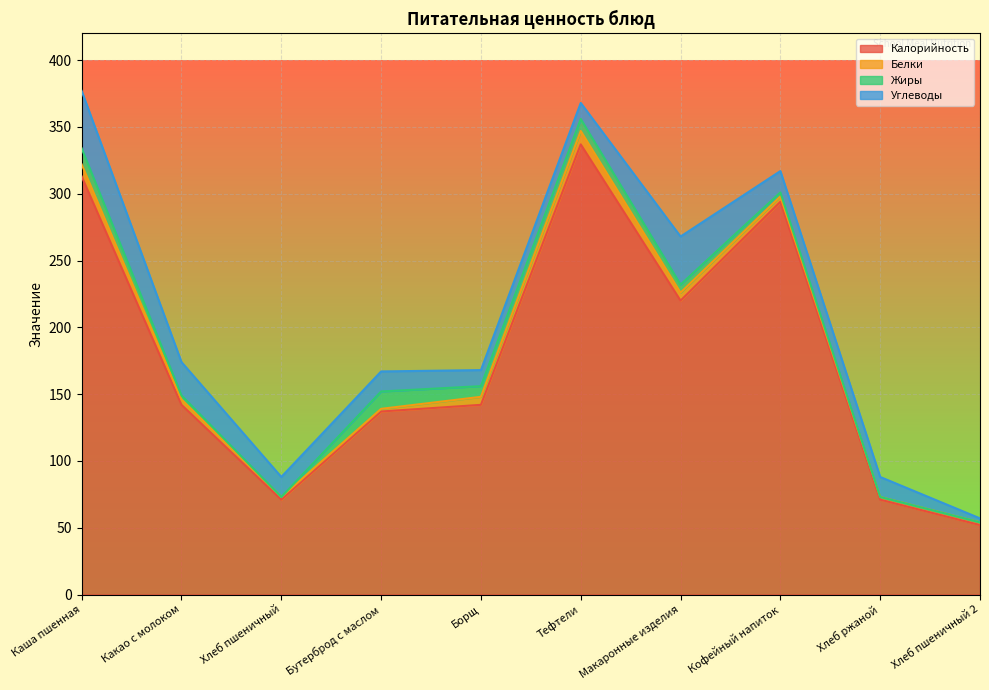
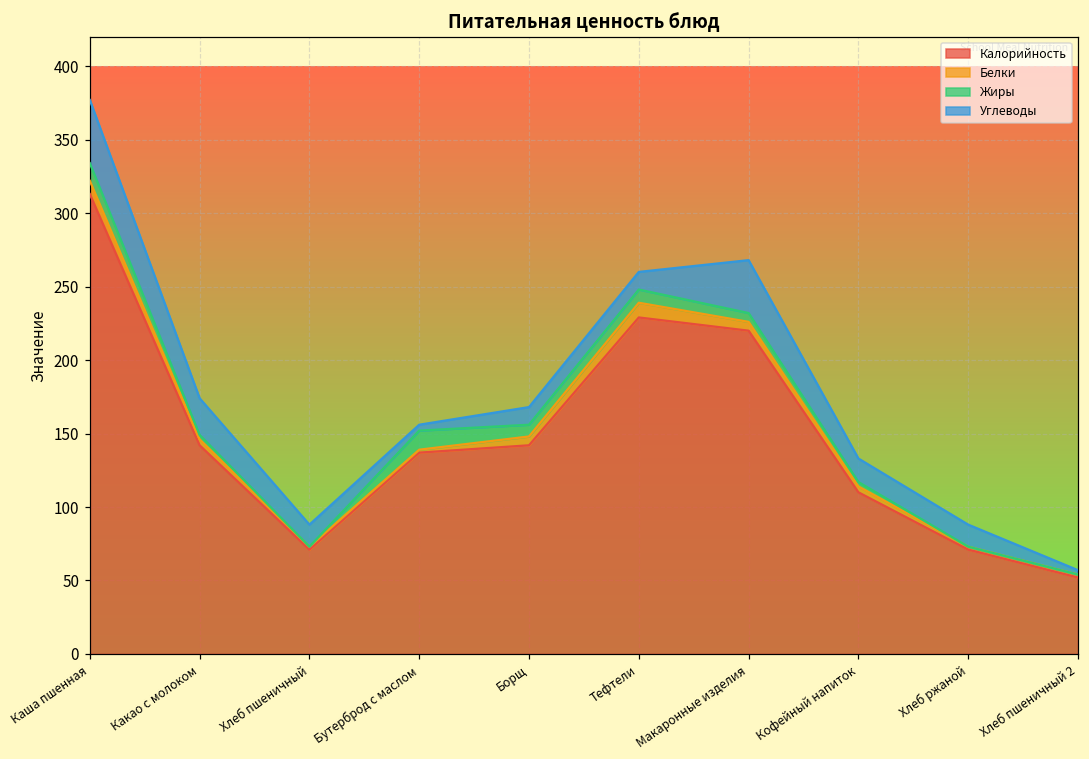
Углеводы, Бутерброд с маслом: 15 -> 4
Калорийность, Тефтели: 337 -> 229
Калорийность, Кофейный напиток: 294 -> 110
